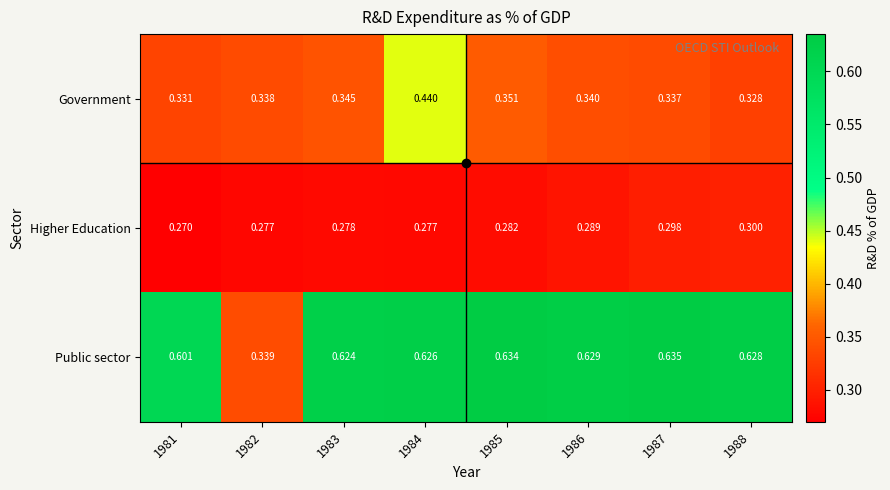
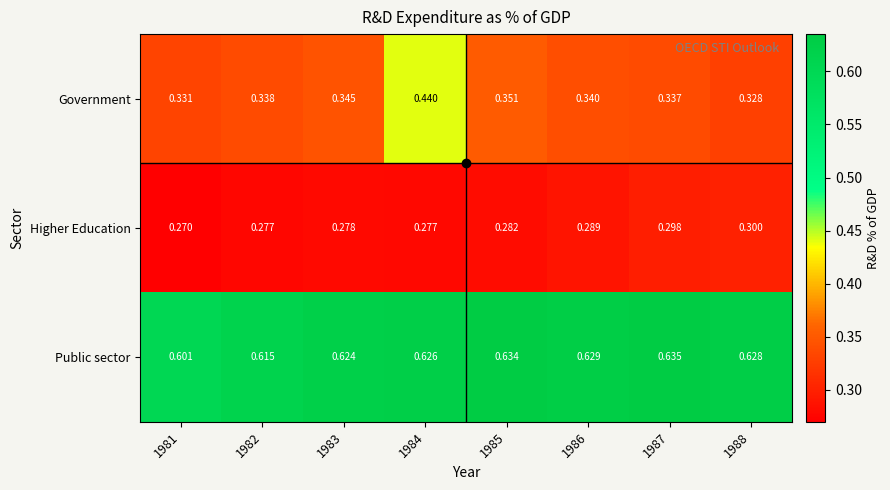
Public sector, 1982: 0.339 -> 0.615
